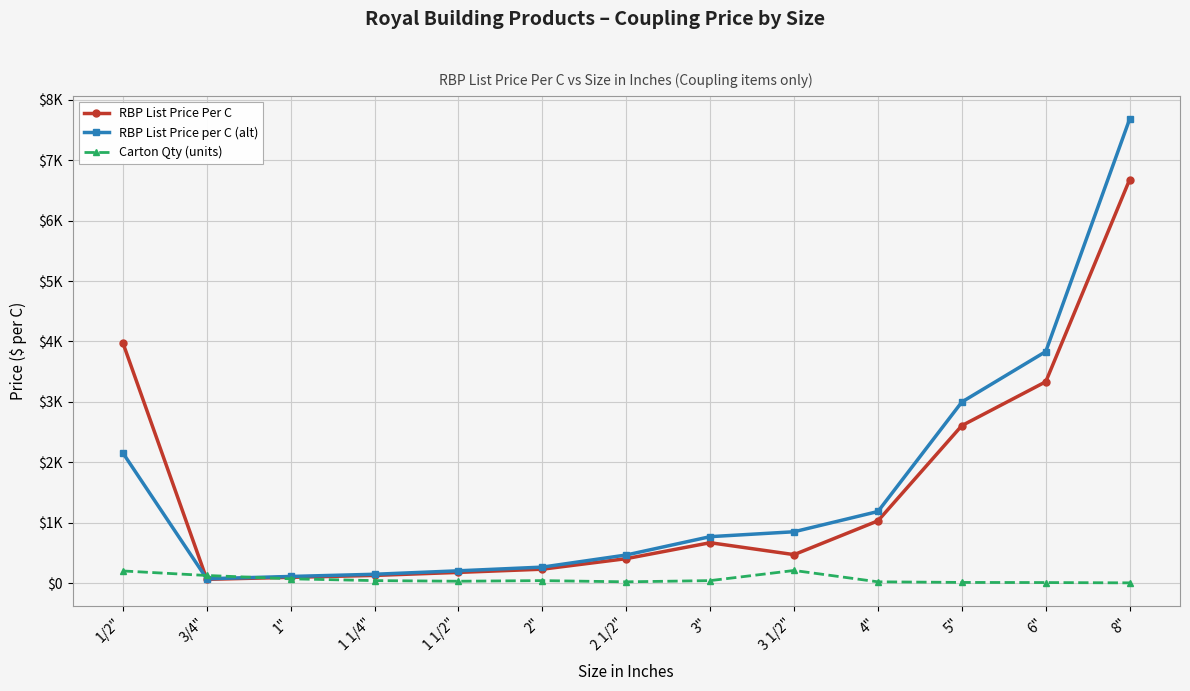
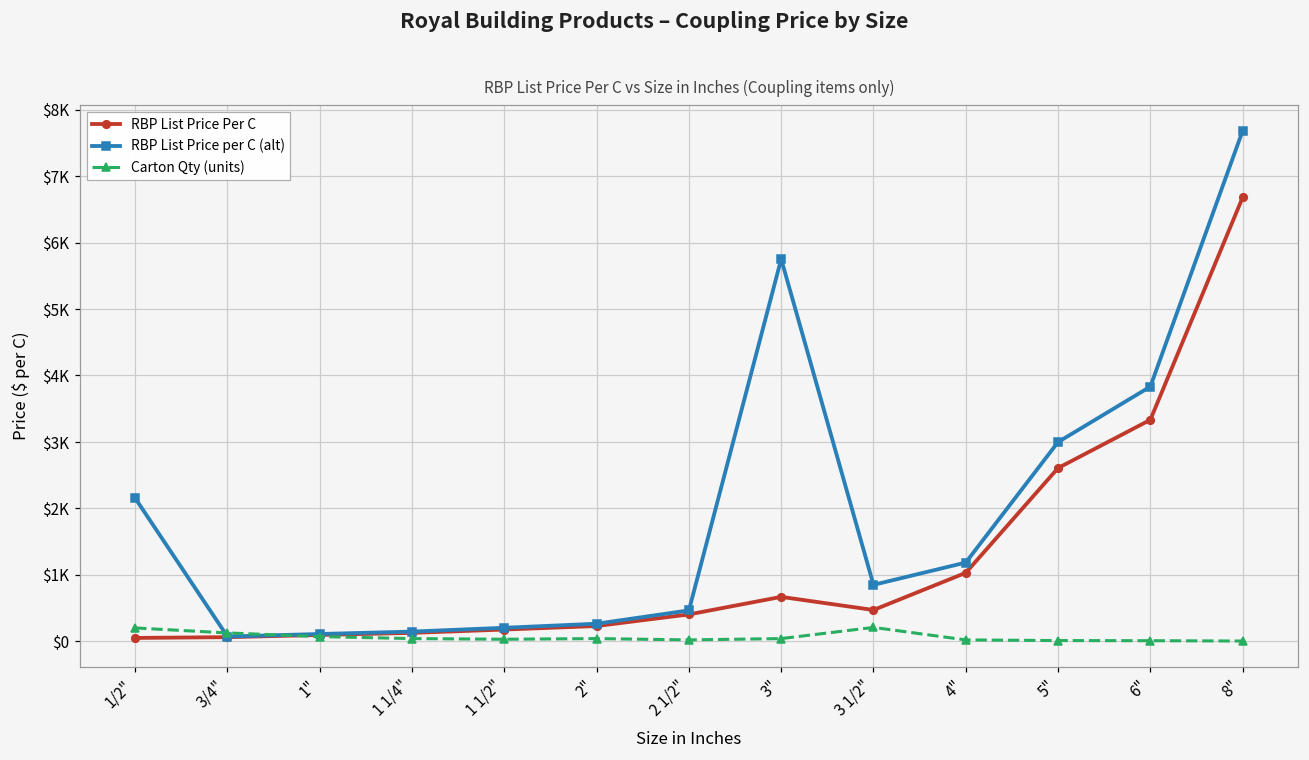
RBP List Price Per C, 1/2": $4000 -> $0
RBP List Price per C (alt), 3": $800 -> $5800
